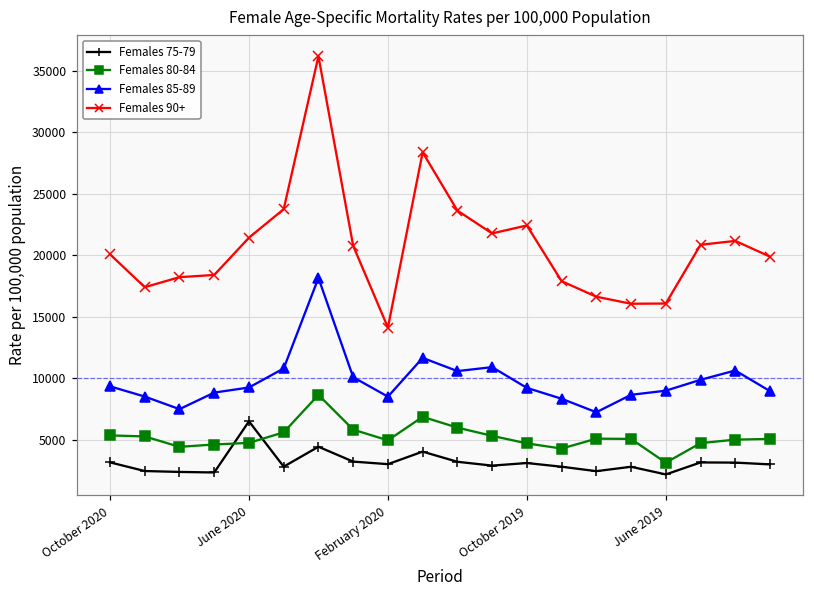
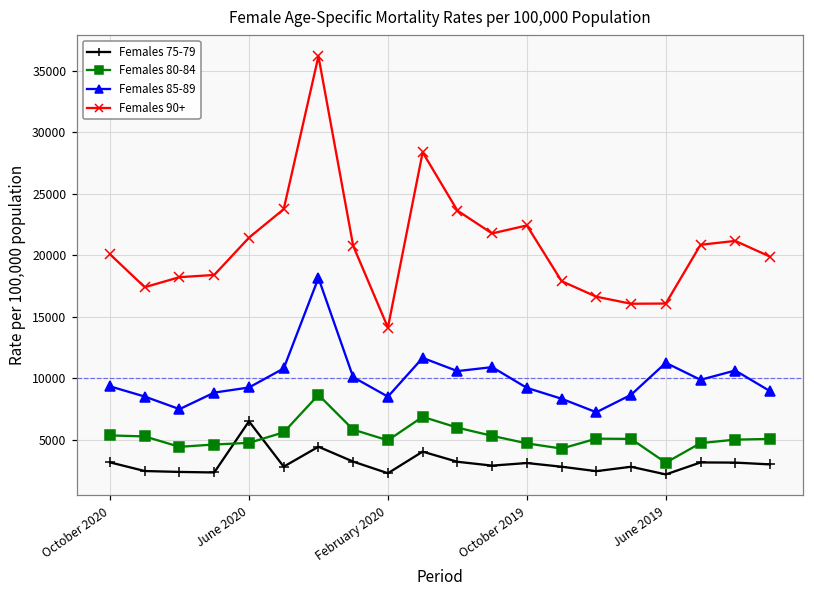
Females 75-79, February 2020: 3000 -> 2300
Females 85-89, June 2019: 9000 -> 11300
